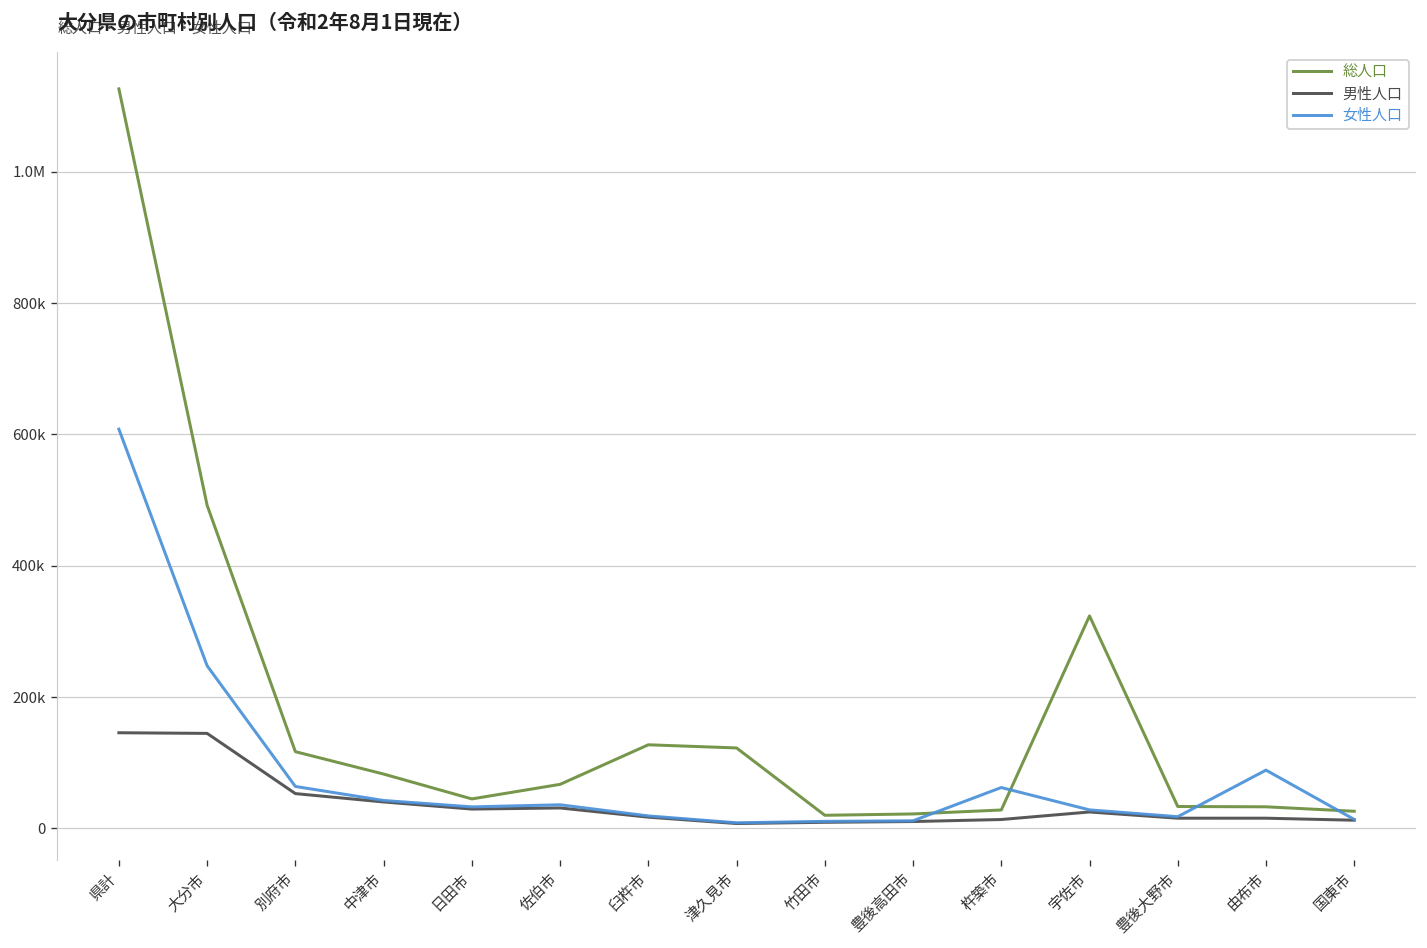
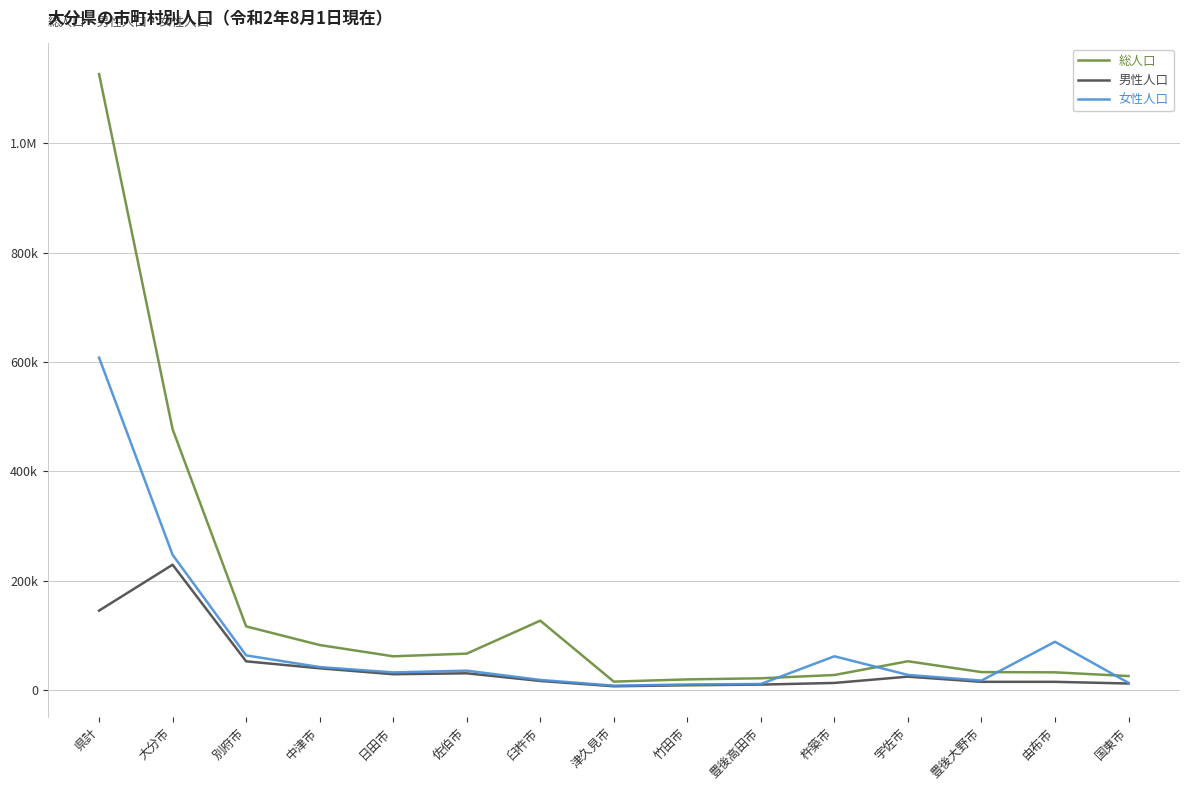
総人口, 大分市: 490000 -> 480000
男性人口, 大分市: 140000 -> 230000
総人口, 日田市: 40000 -> 60000
総人口, 津久見市: 120000 -> 20000
総人口, 宇佐市: 320000 -> 50000
